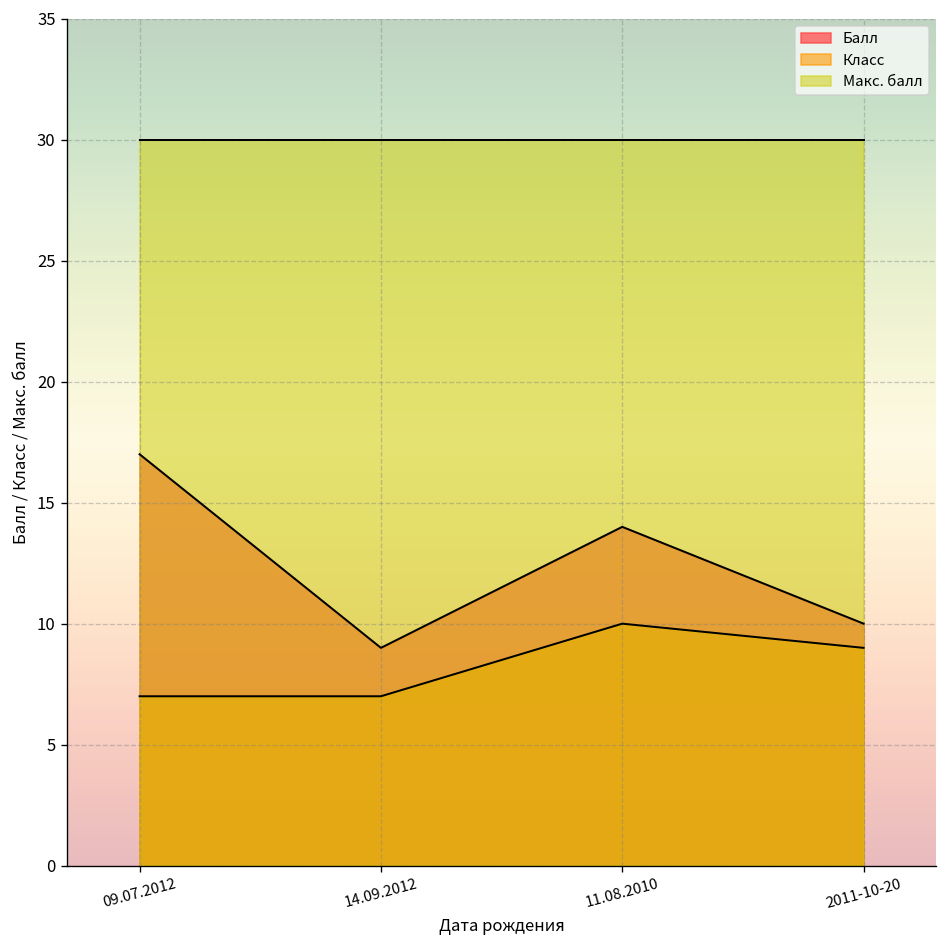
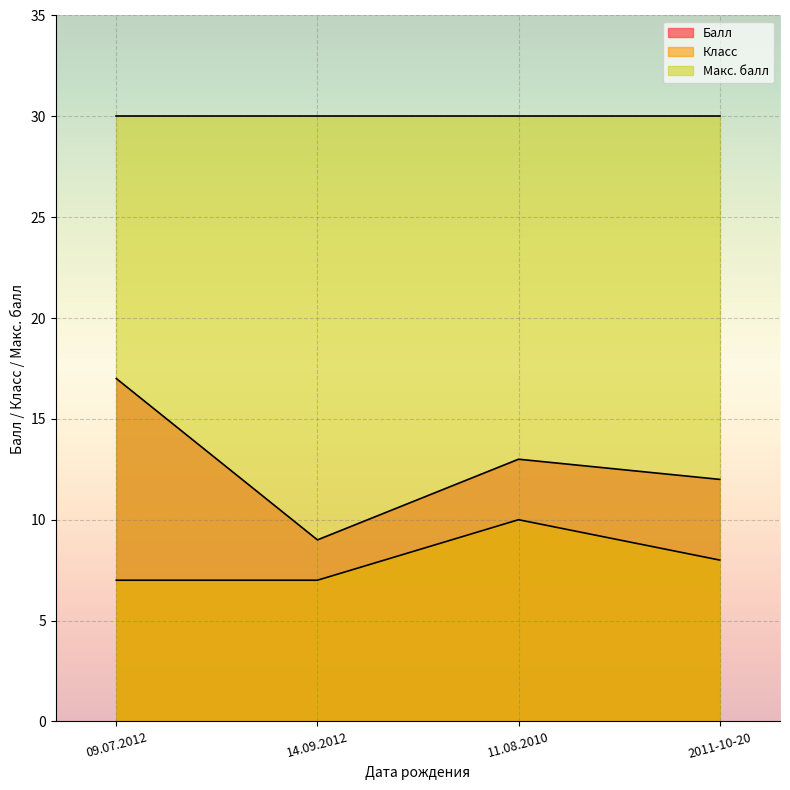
Балл, 11.08.2010: 14 -> 13
Балл, 2011-10-20: 10 -> 12
Класс, 2011-10-20: 9 -> 8
